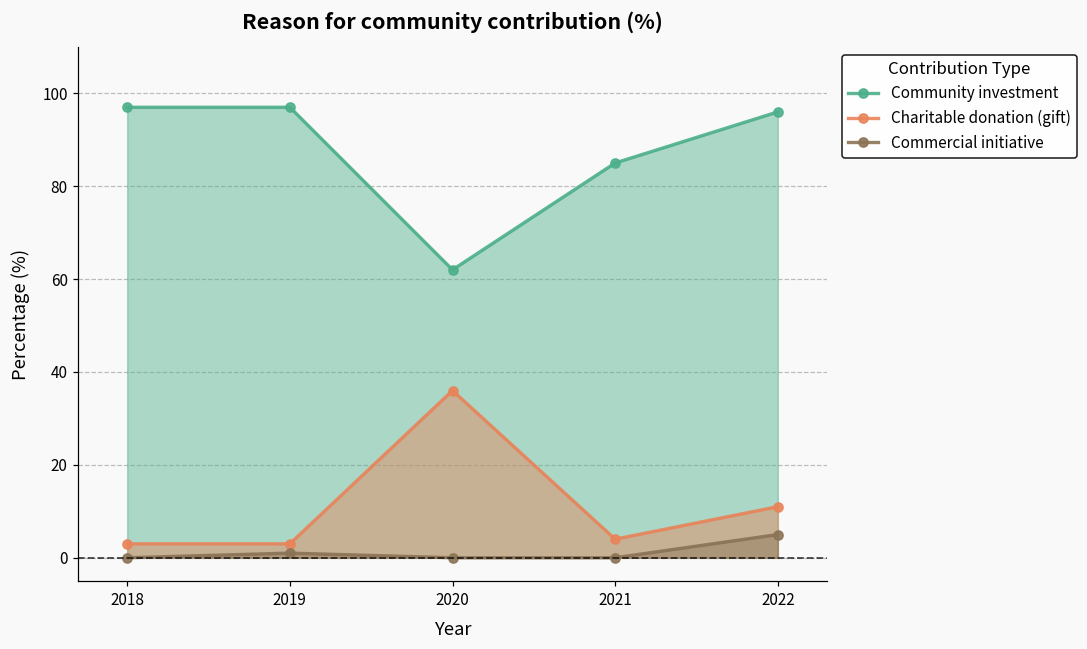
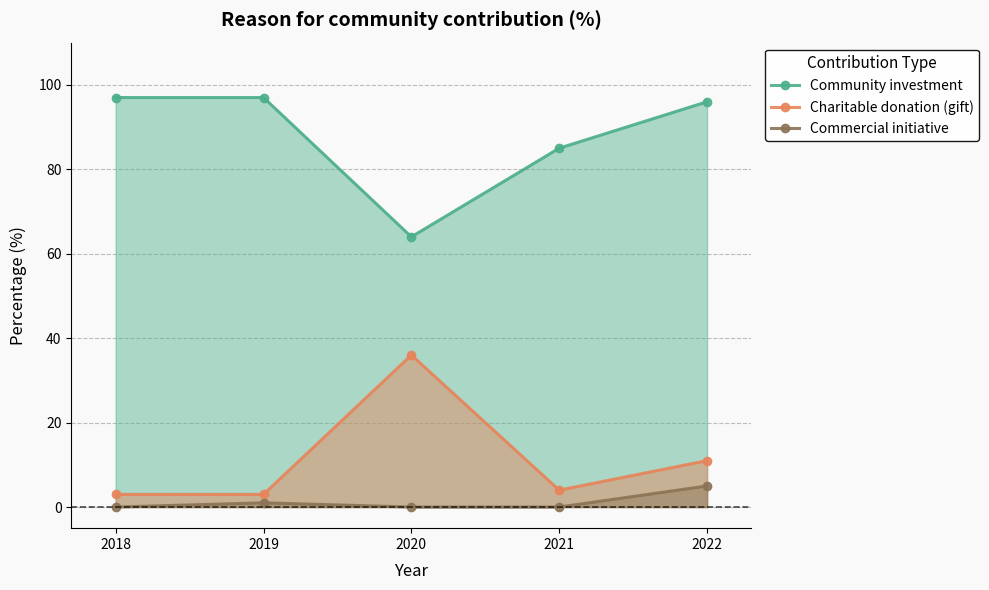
Community investment, 2020: 62 -> 64
